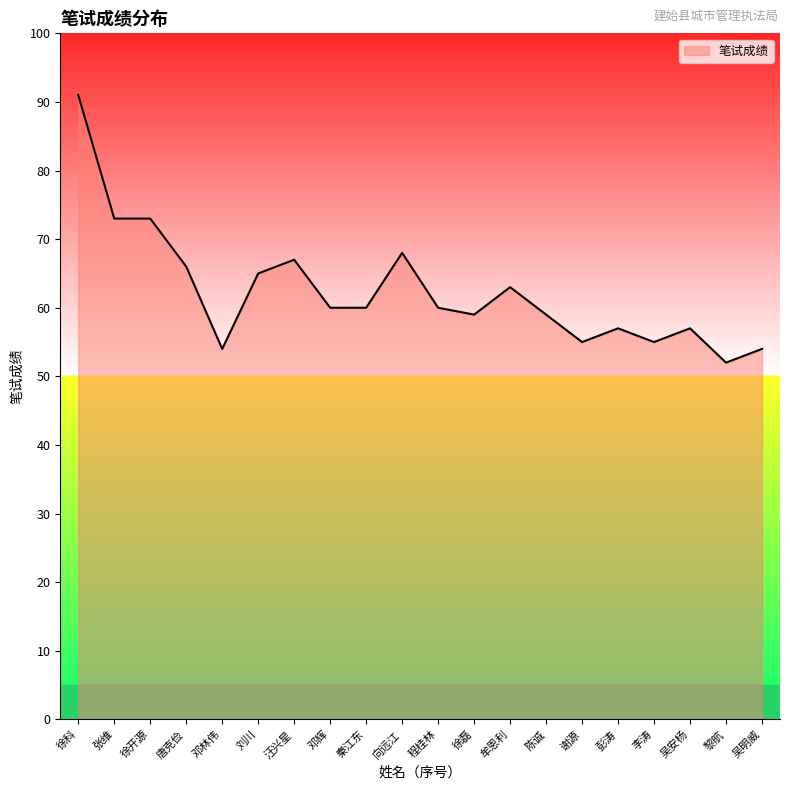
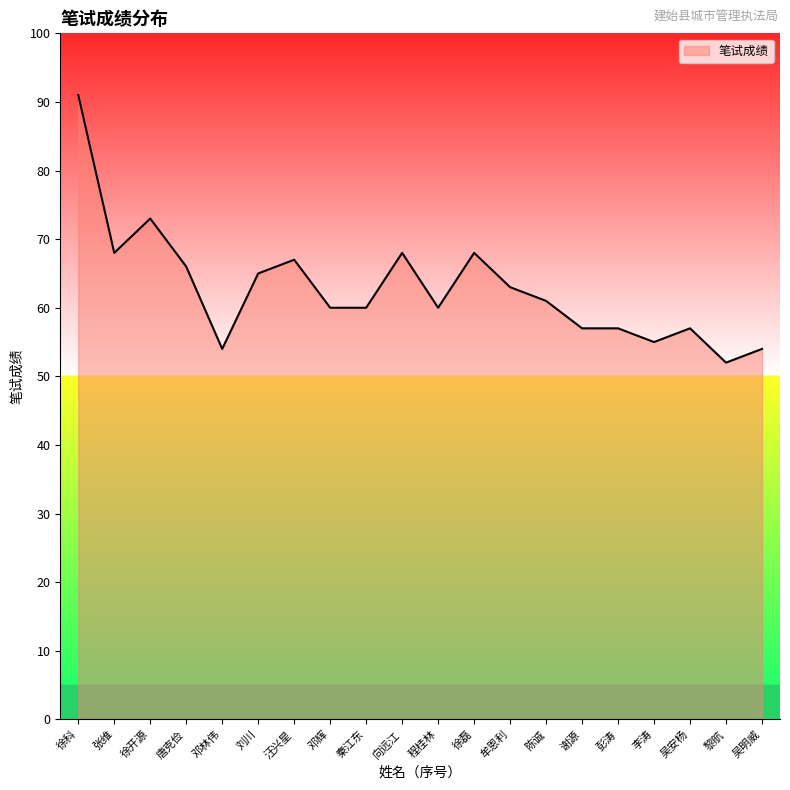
张维: 73 -> 68
徐磊: 59 -> 68
陈诚: 59 -> 61
谢源: 55 -> 57
